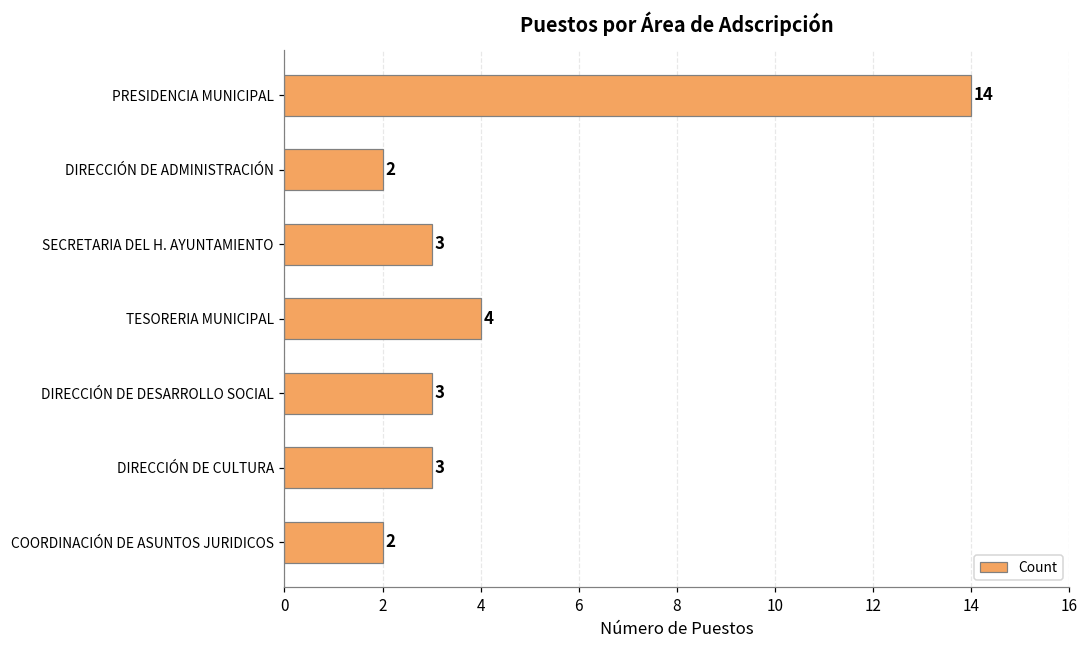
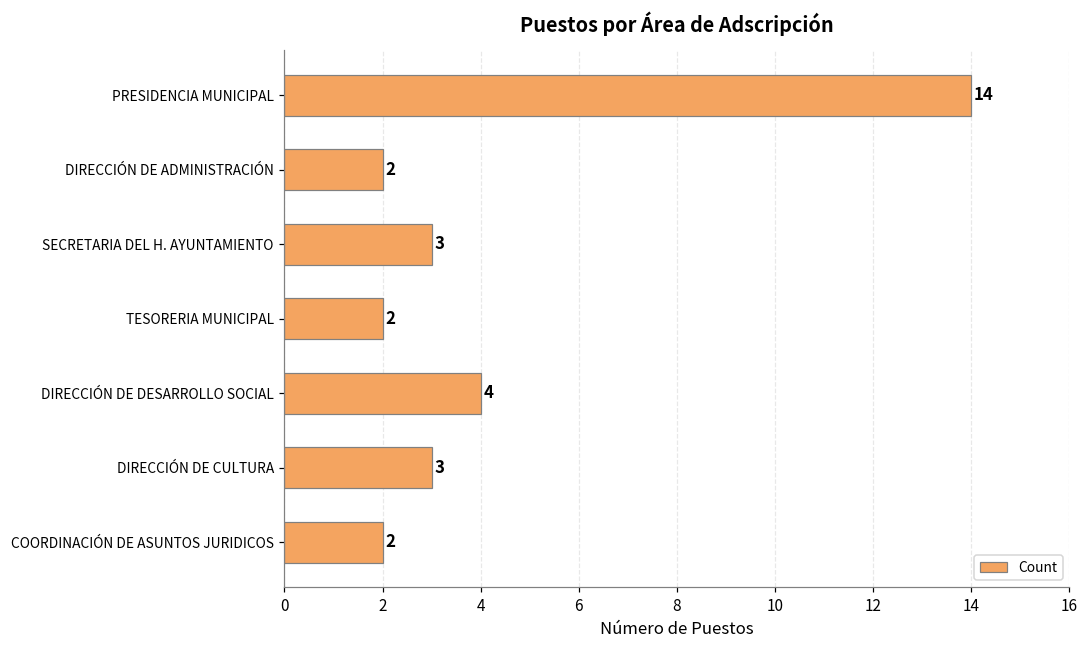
TESORERIA MUNICIPAL: 4 -> 2
DIRECCIÓN DE DESARROLLO SOCIAL: 3 -> 4
